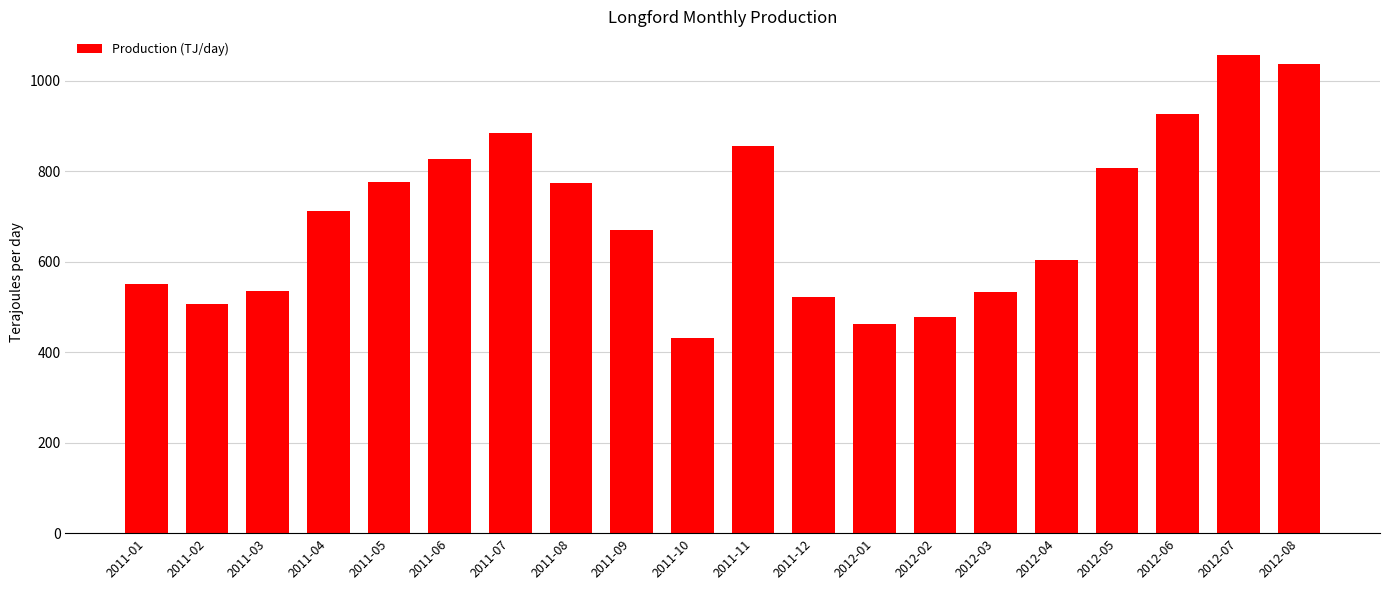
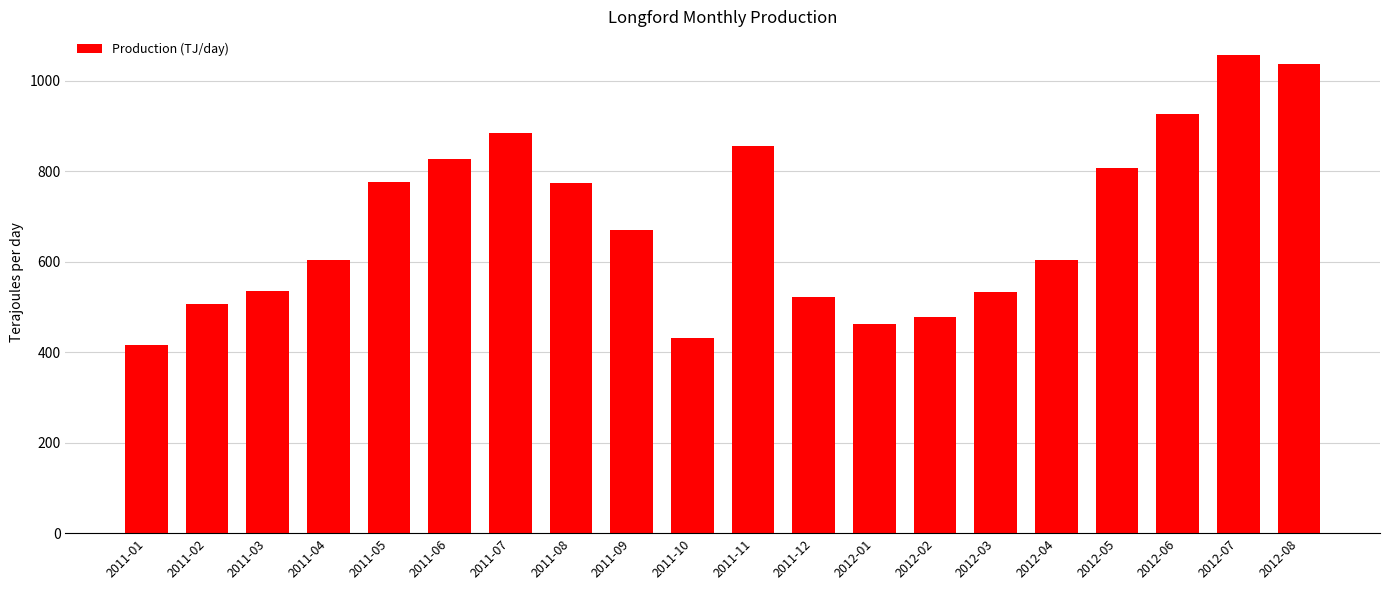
2011-01: 550 -> 420
2011-04: 710 -> 600
